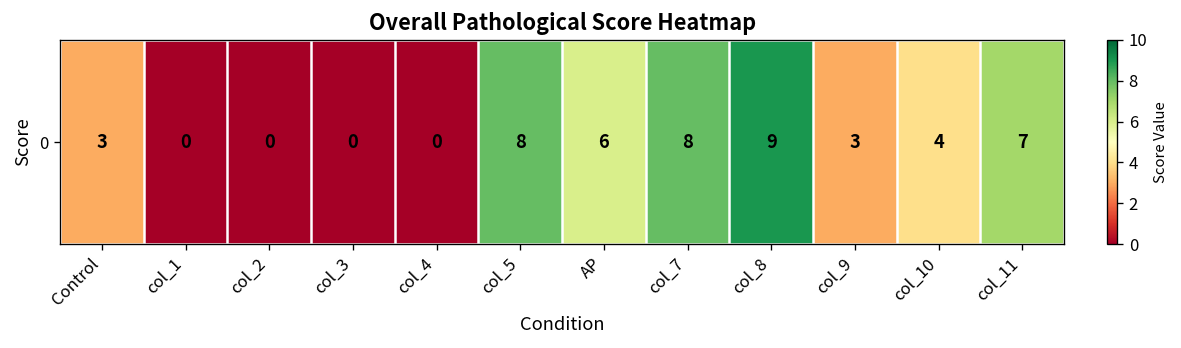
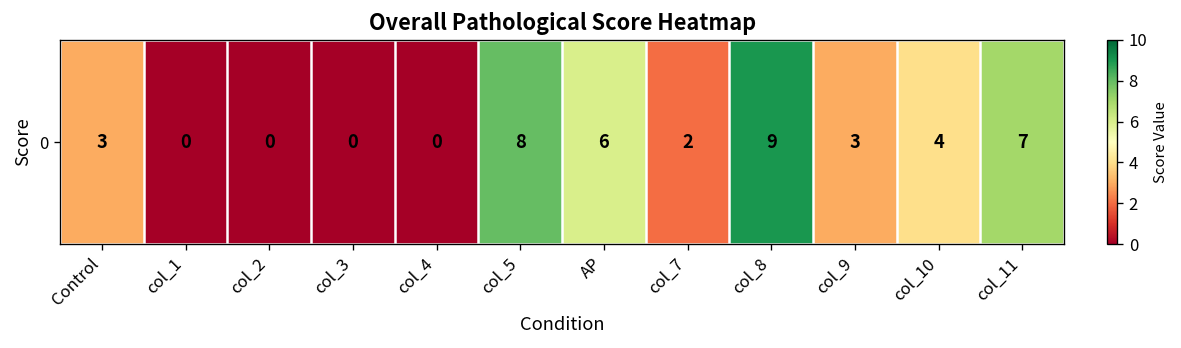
0, col_7: 8 -> 2
